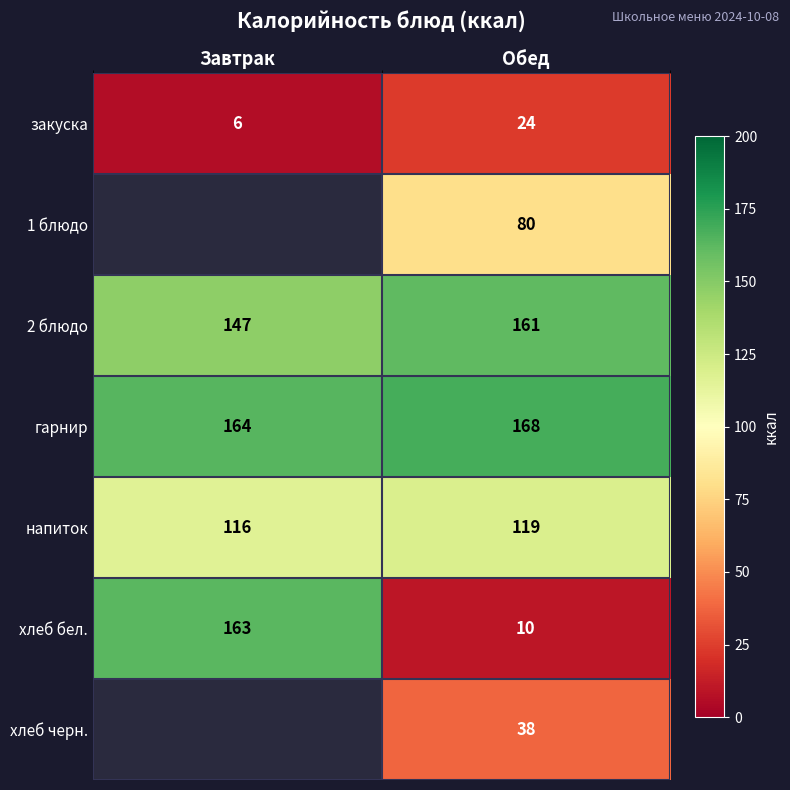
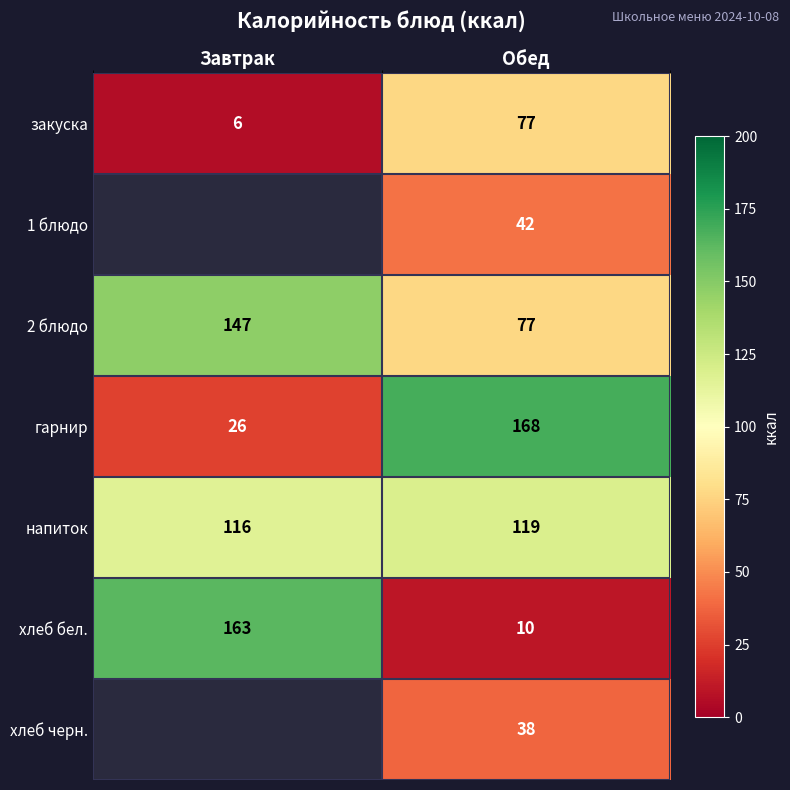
закуска, Обед: 24 -> 77
1 блюдо, Обед: 80 -> 42
2 блюдо, Обед: 161 -> 77
гарнир, Завтрак: 164 -> 26
